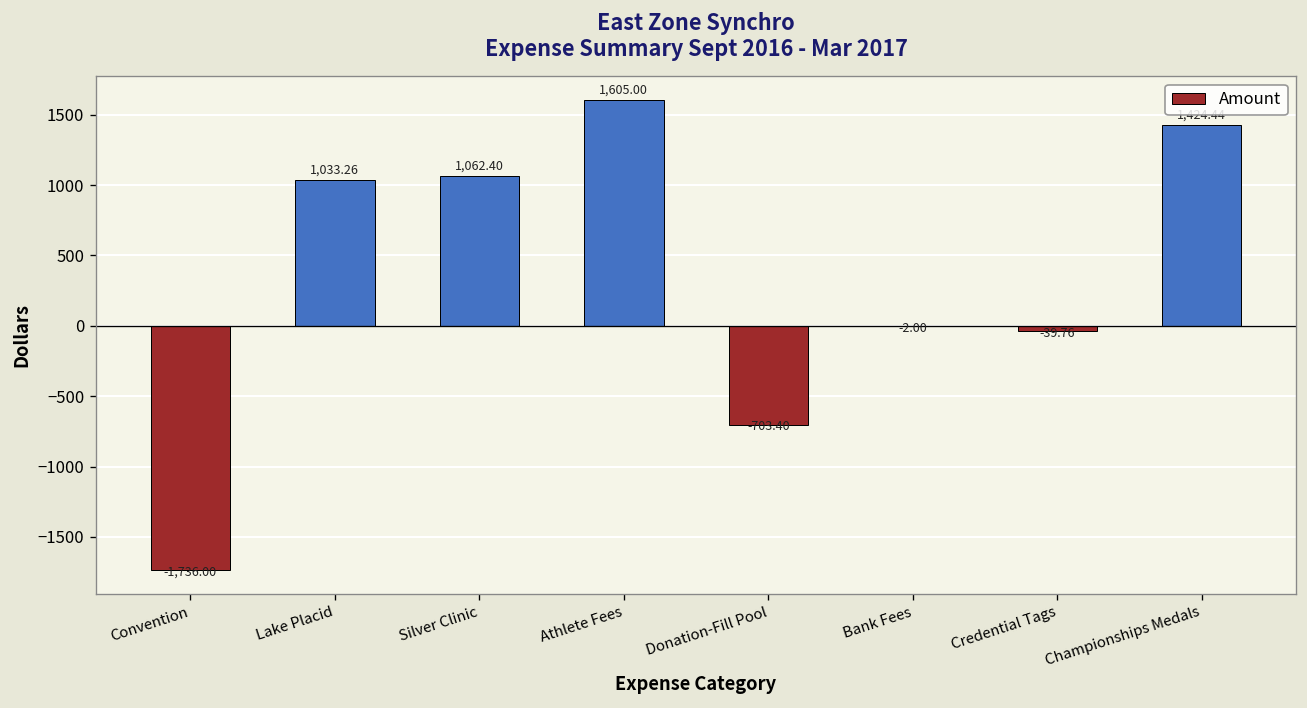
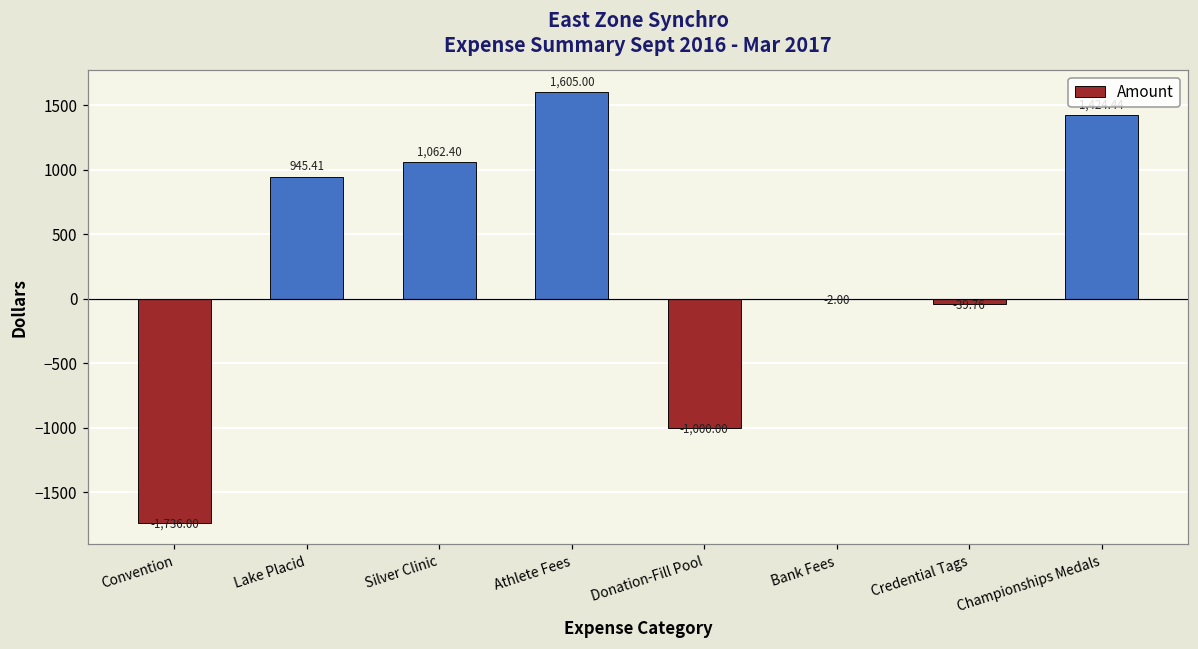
Lake Placid: 1,033.26 -> 945.41
Donation-Fill Pool: -703.40 -> -1,000.00
